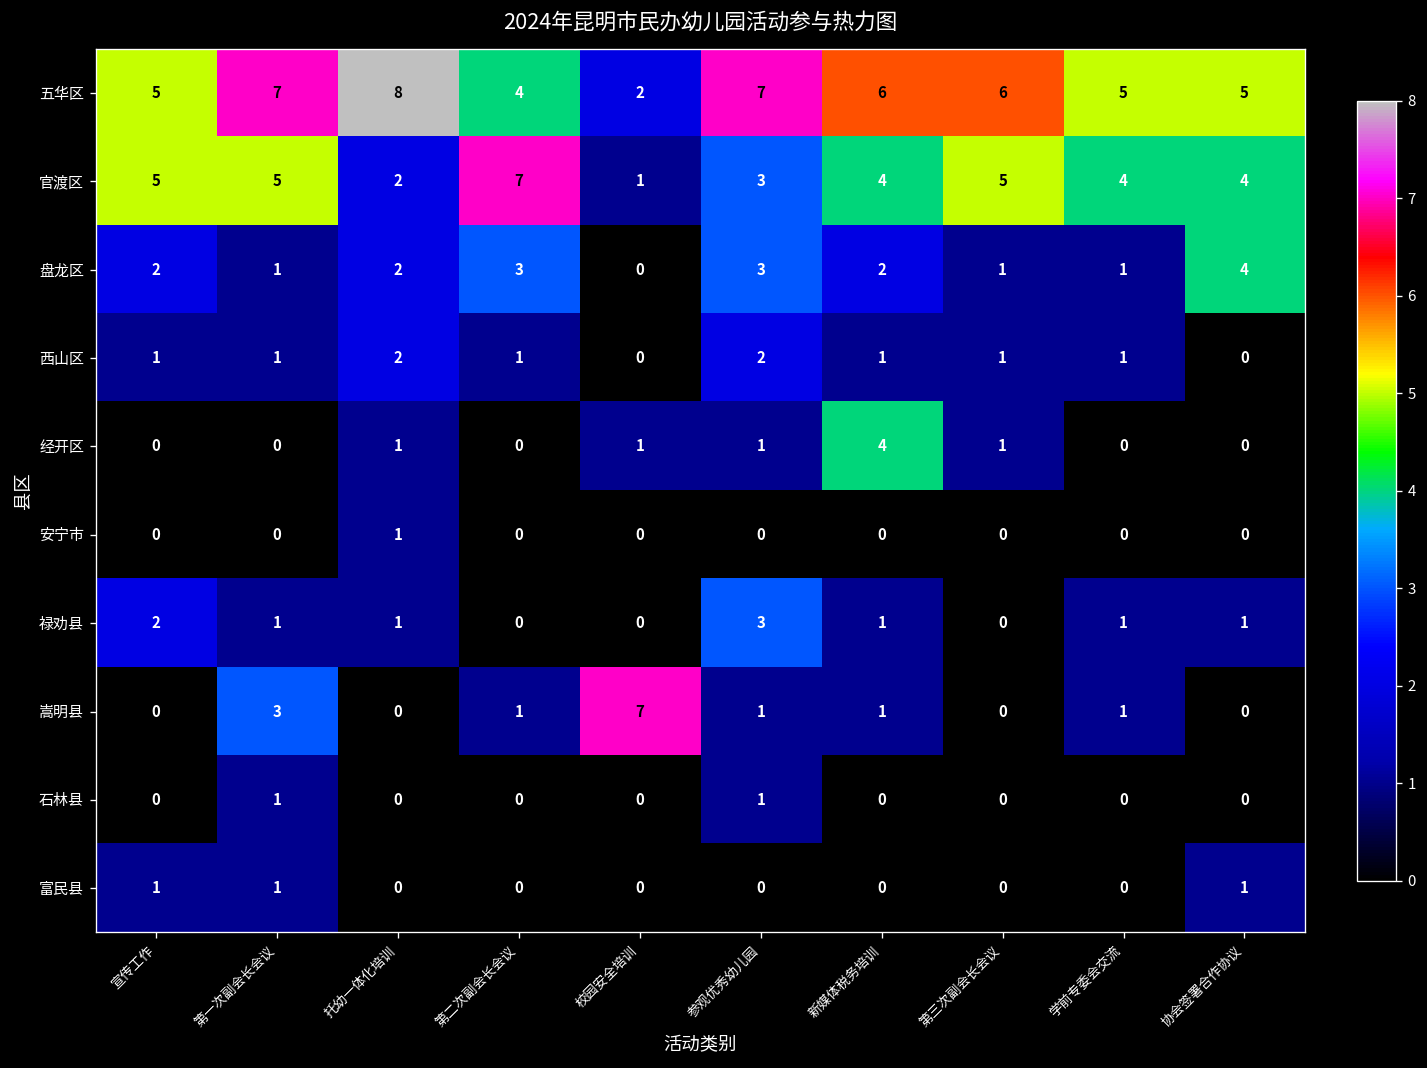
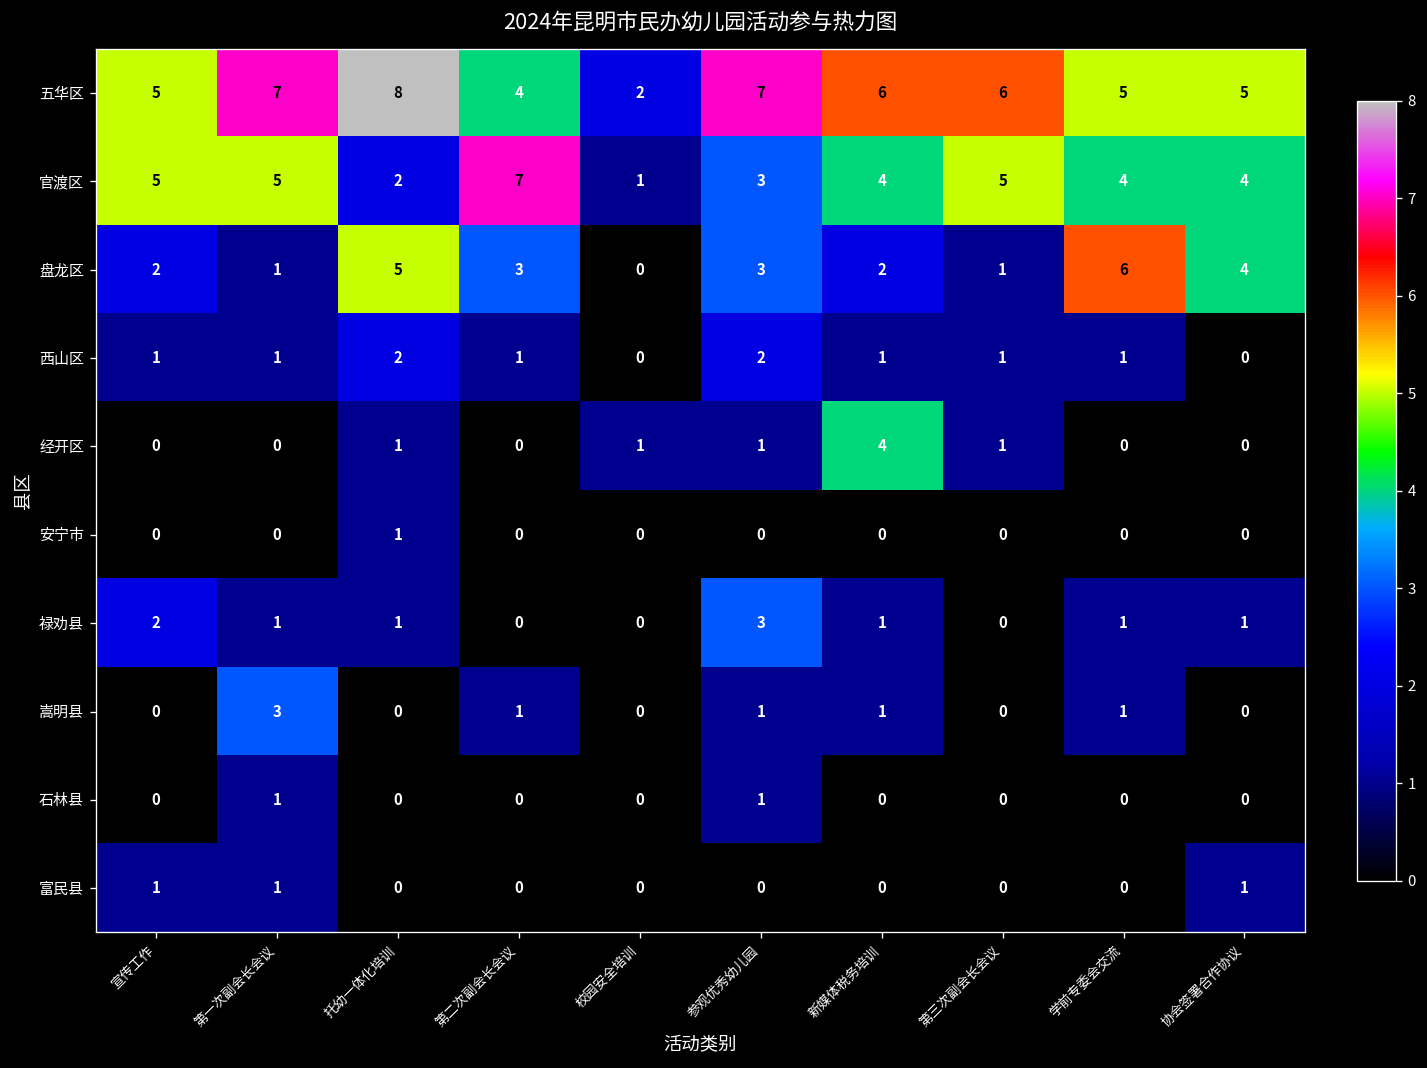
盘龙区, 托幼一体化培训: 2 -> 5
盘龙区, 学前专委会交流: 1 -> 6
嵩明县, 校园安全培训: 7 -> 0
